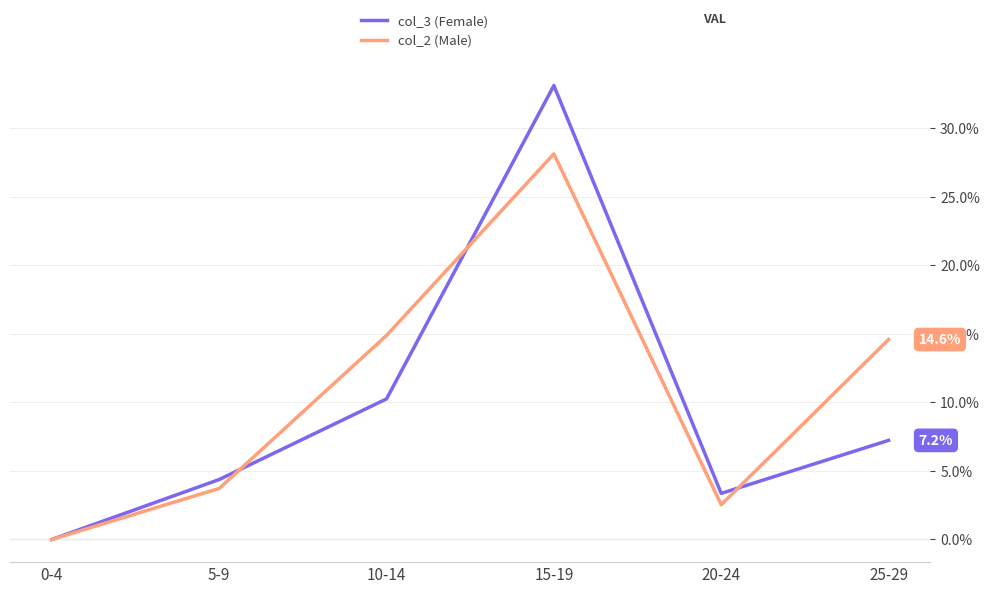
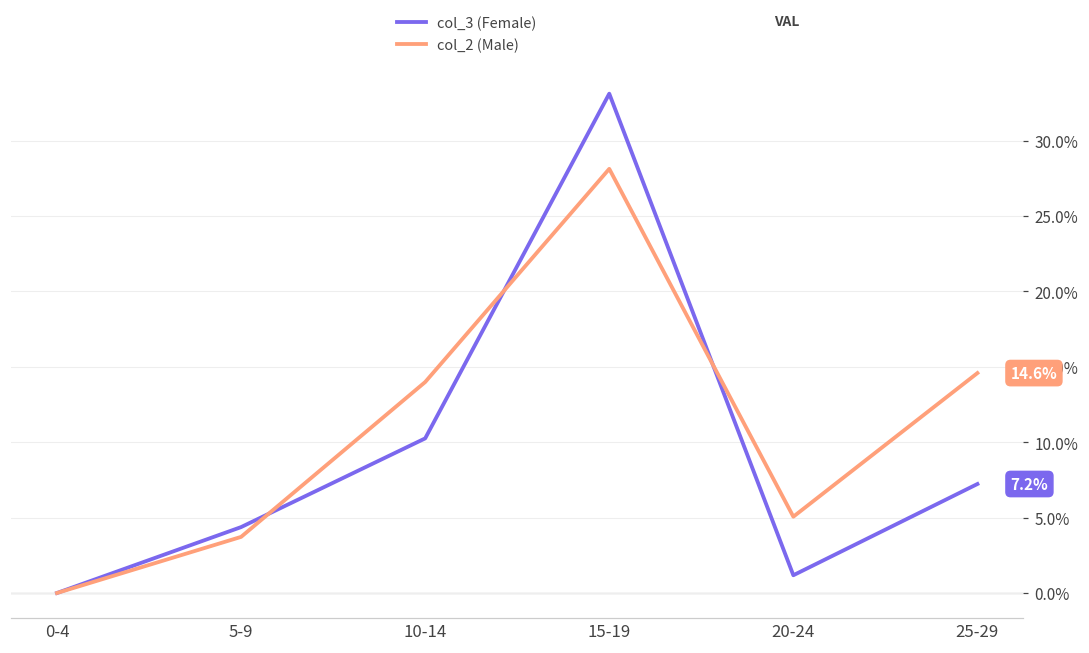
col_2 (Male), 10-14: 14.9% -> 14.0%
col_3 (Female), 20-24: 3.4% -> 1.2%
col_2 (Male), 20-24: 2.5% -> 5.1%
